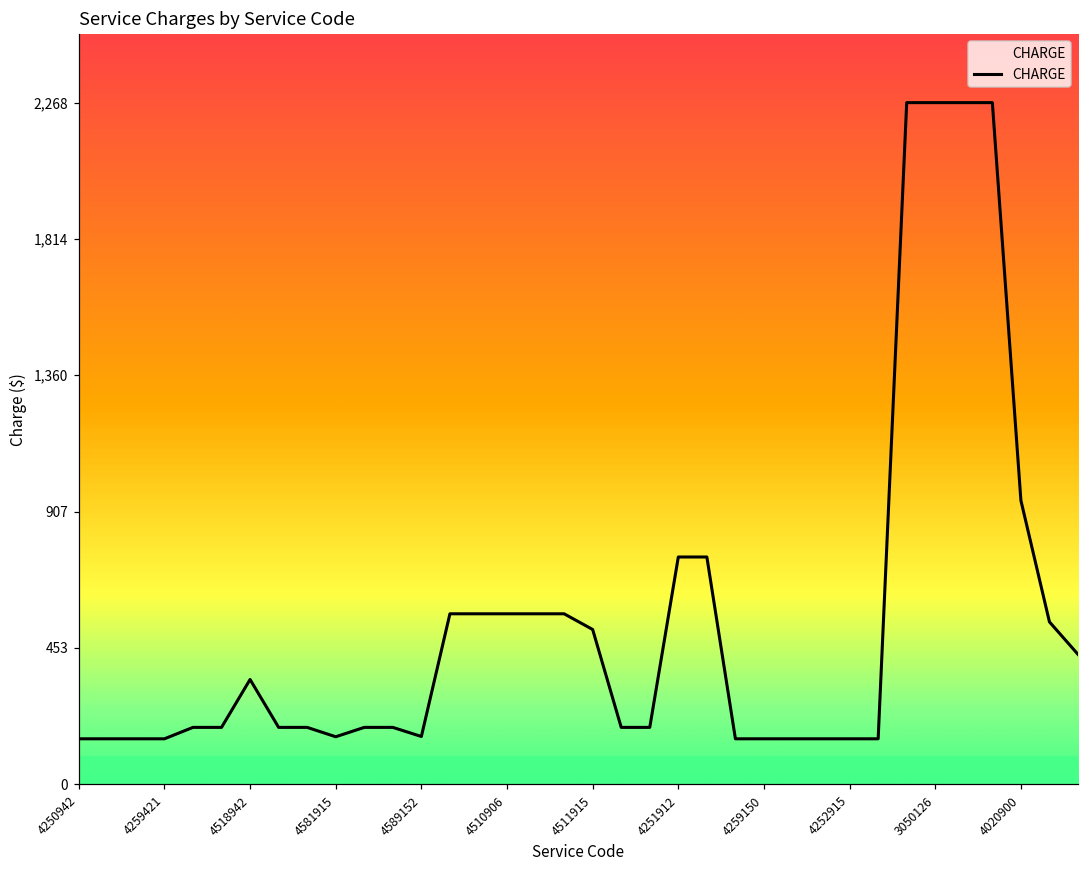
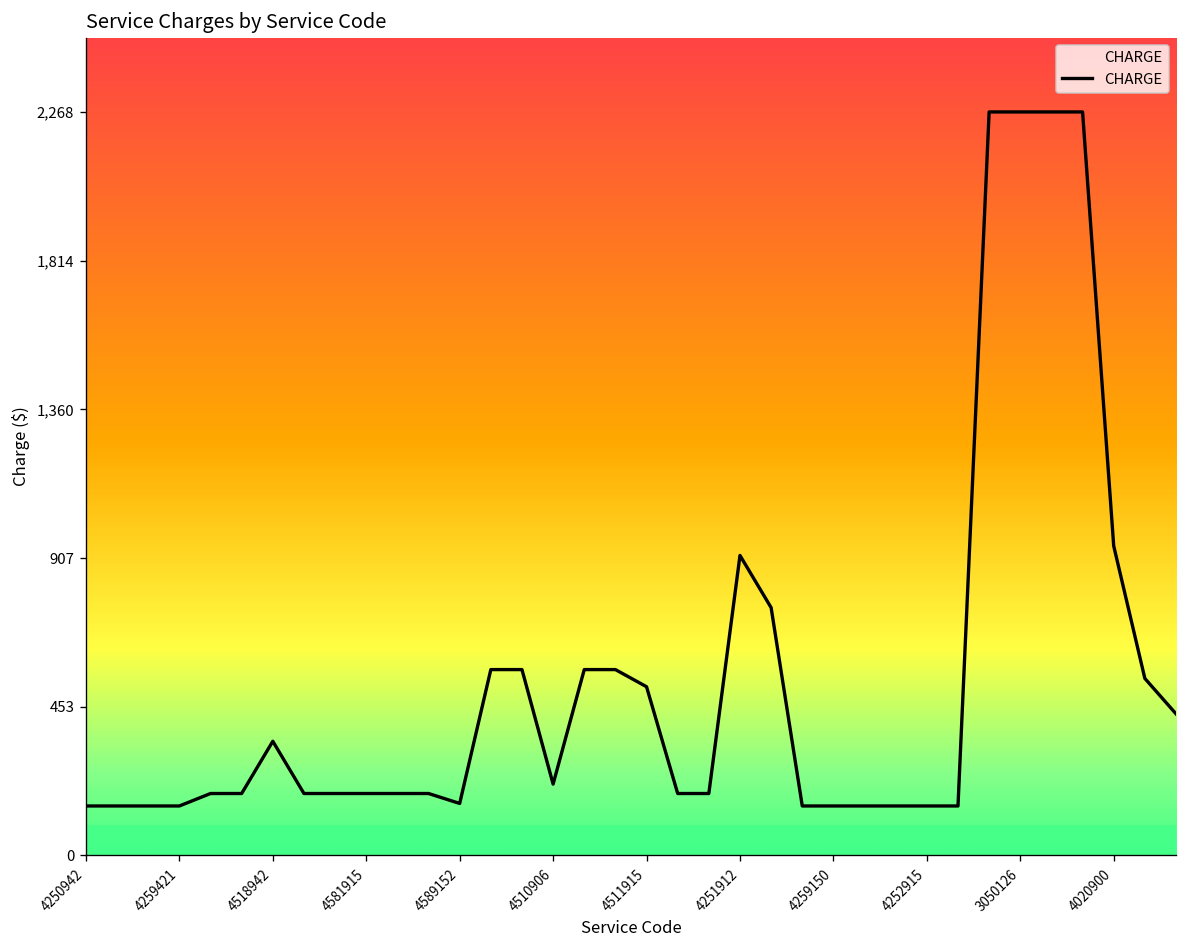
4581915: 160 -> 190
4510906: 570 -> 220
4251912: 760 -> 920
